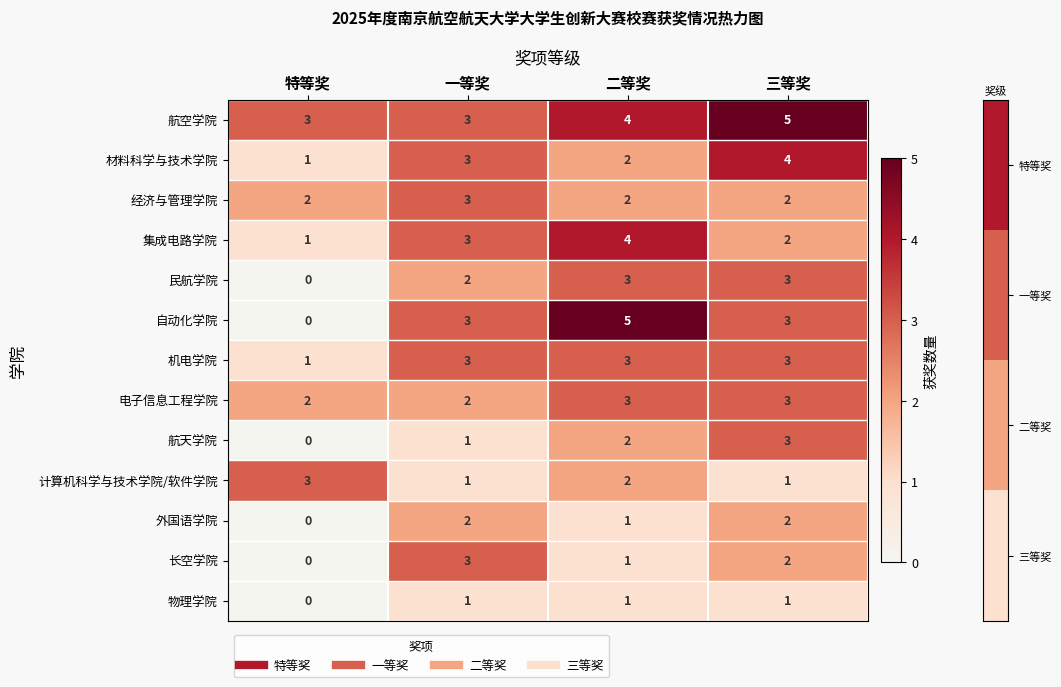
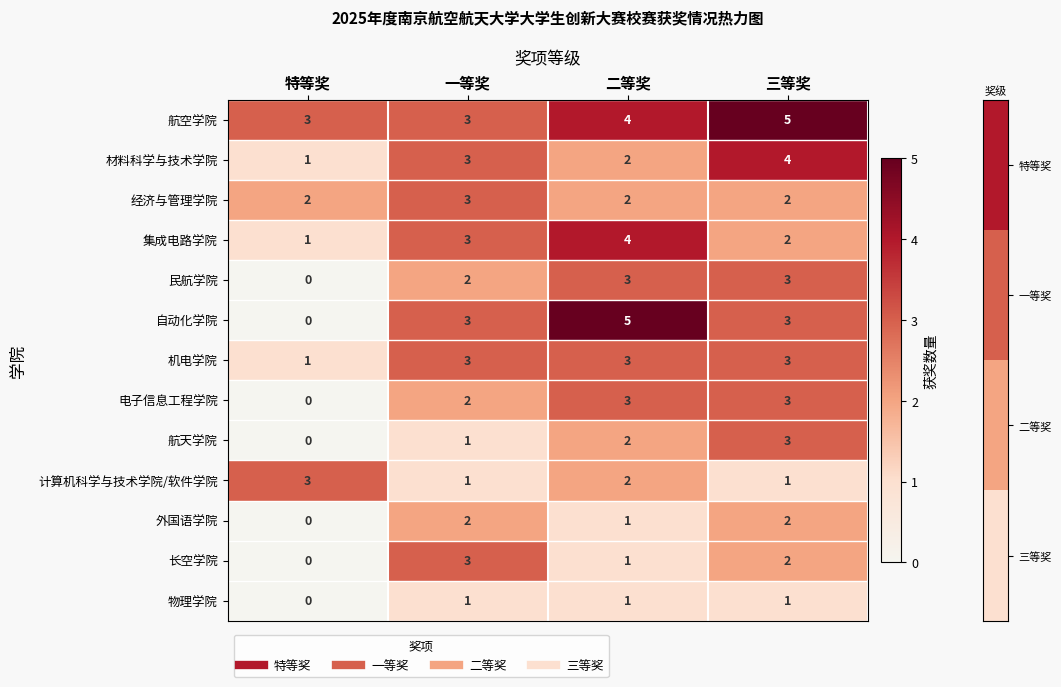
电子信息工程学院, 特等奖: 2 -> 0
